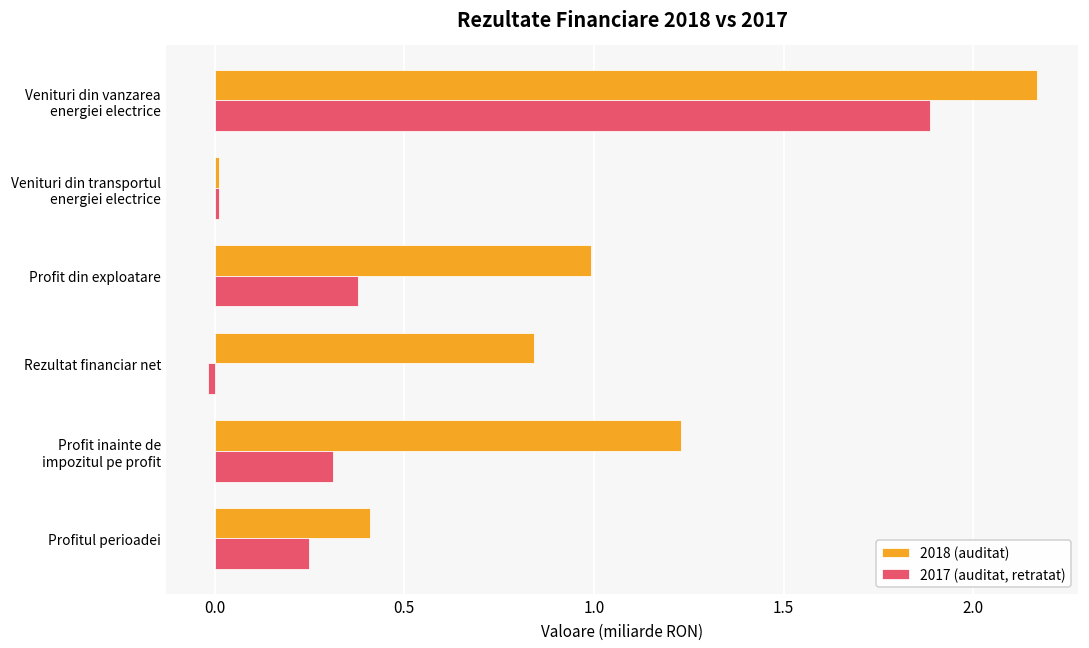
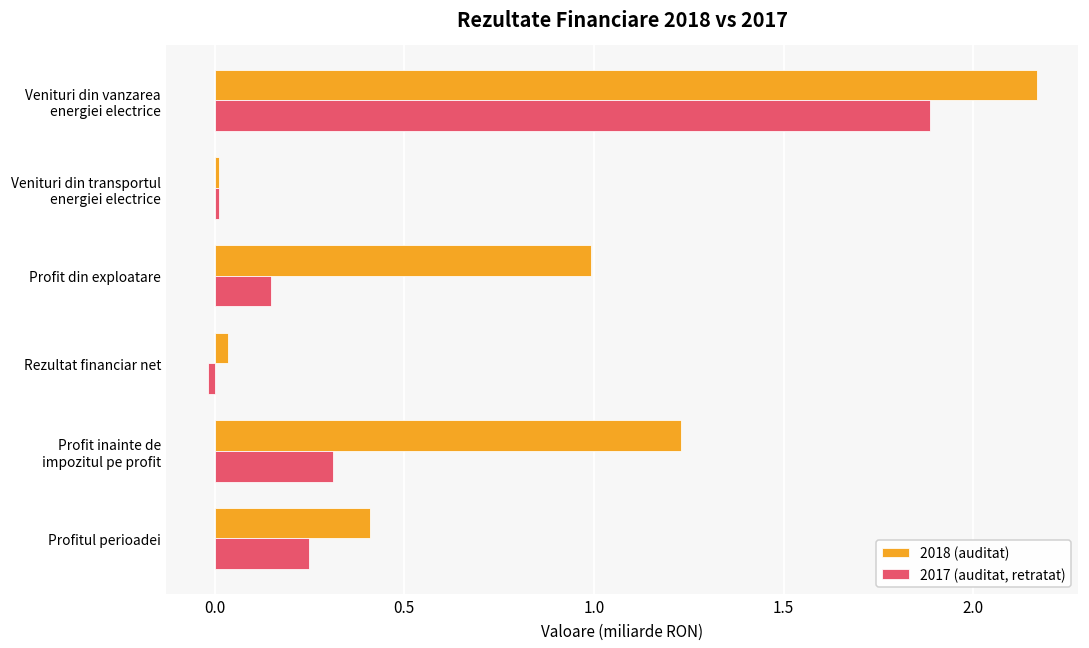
2017 (auditat, retratat), Profit din exploatare: 0.38 -> 0.15
2018 (auditat), Rezultat financiar net: 0.84 -> 0.04
